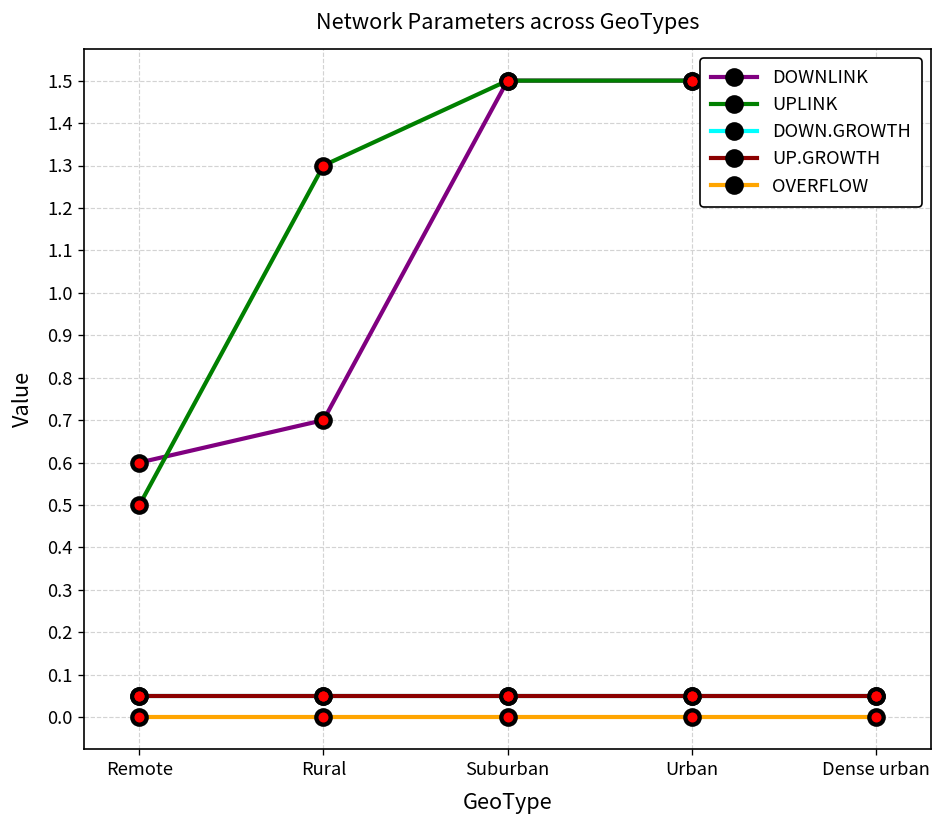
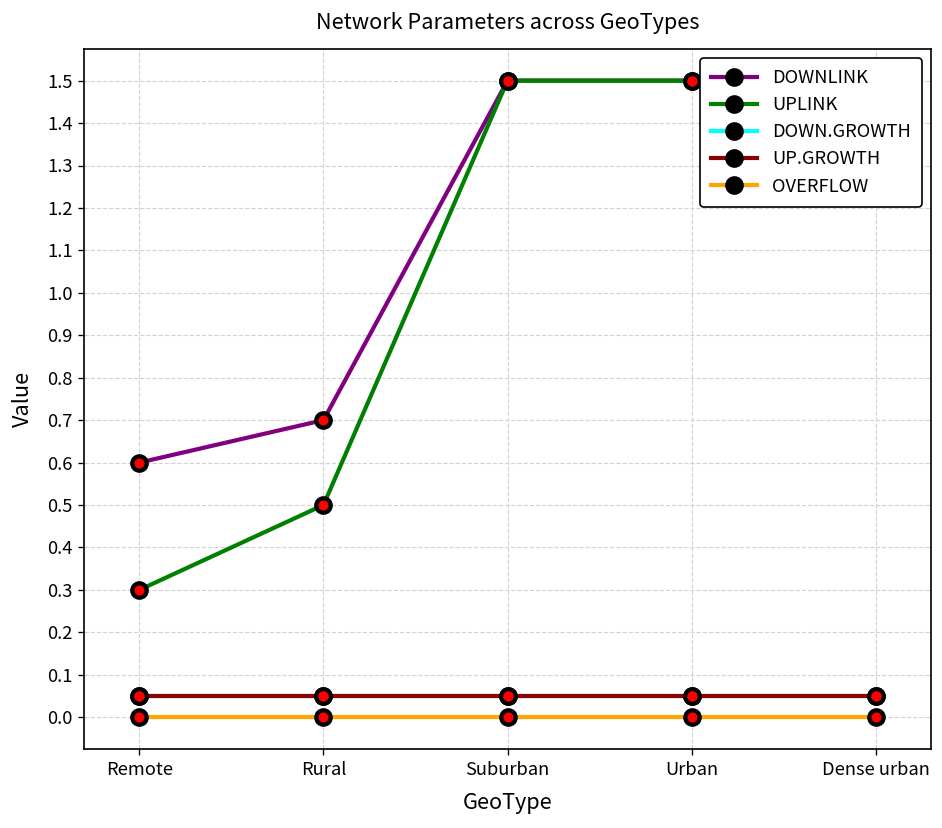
UPLINK, Remote: 0.5 -> 0.3
UPLINK, Rural: 1.3 -> 0.5
